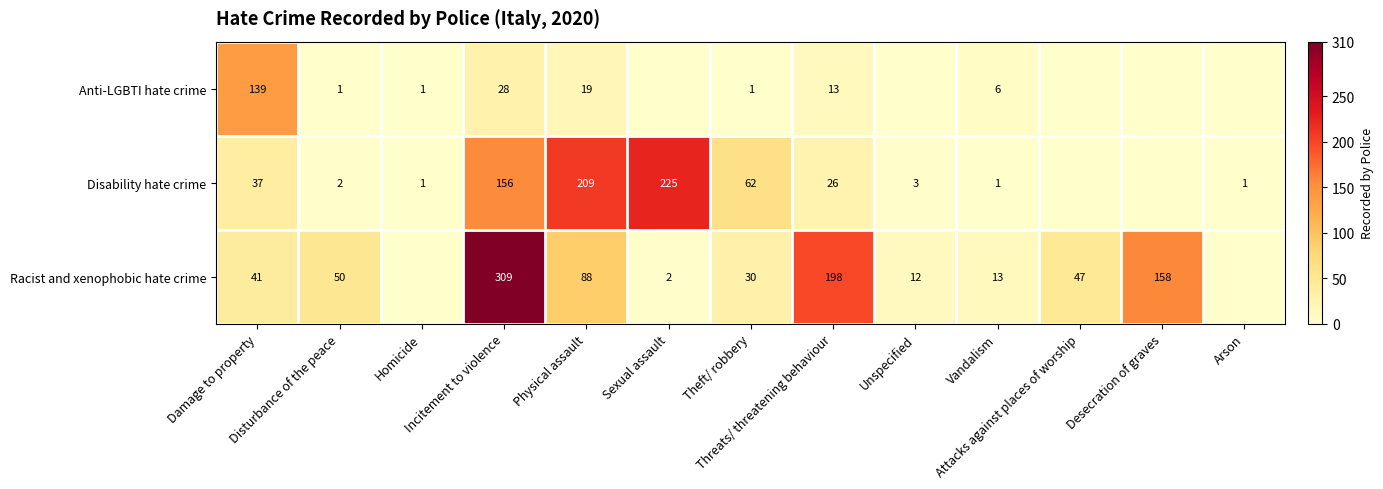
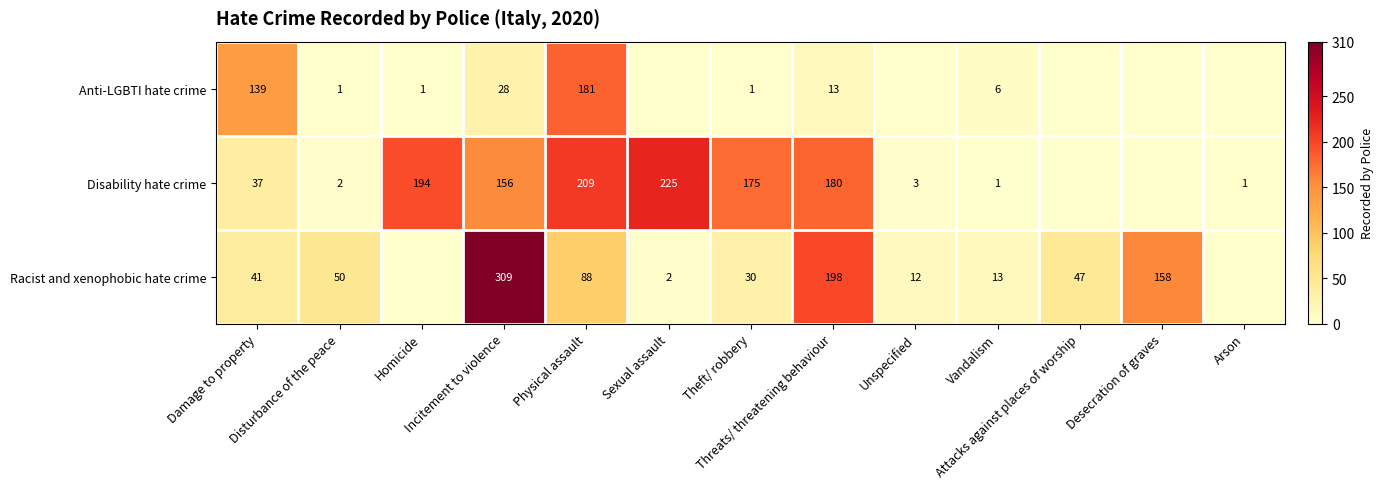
Anti-LGBTI hate crime, Physical assault: 19 -> 181
Disability hate crime, Homicide: 1 -> 194
Disability hate crime, Theft/ robbery: 62 -> 175
Disability hate crime, Threats/ threatening behaviour: 26 -> 180
